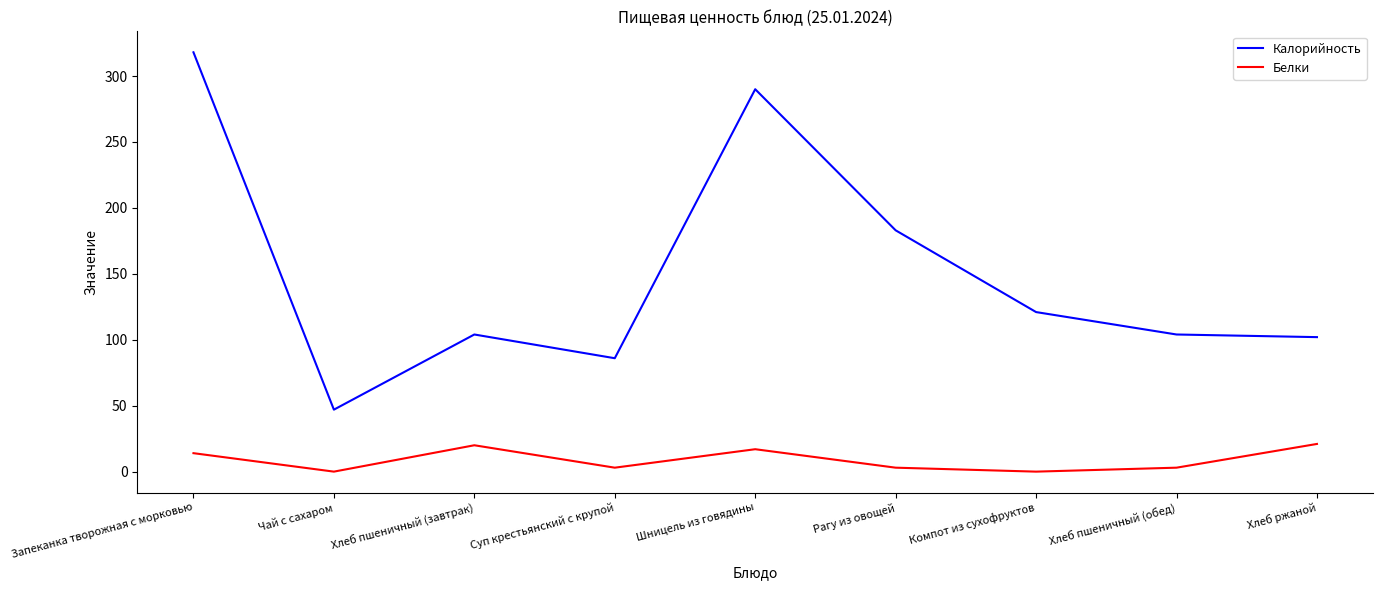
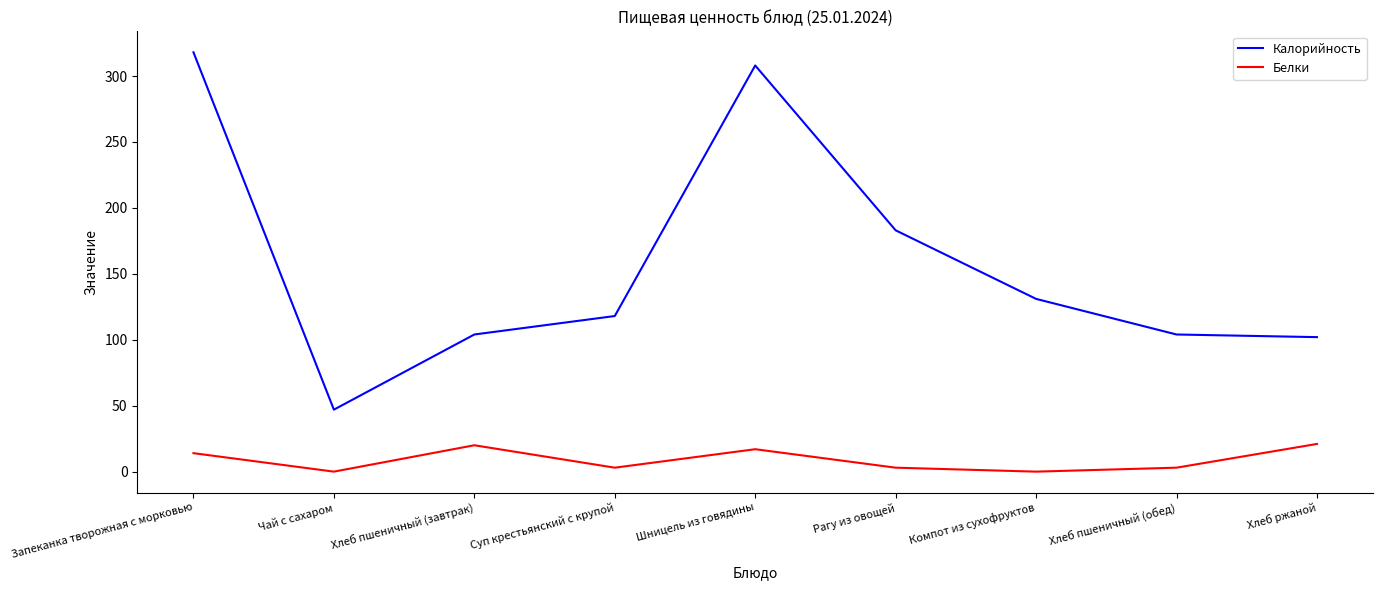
Калорийность, Суп крестьянский с крупой: 86 -> 118
Калорийность, Шницель из говядины: 290 -> 308
Калорийность, Компот из сухофруктов: 121 -> 131
